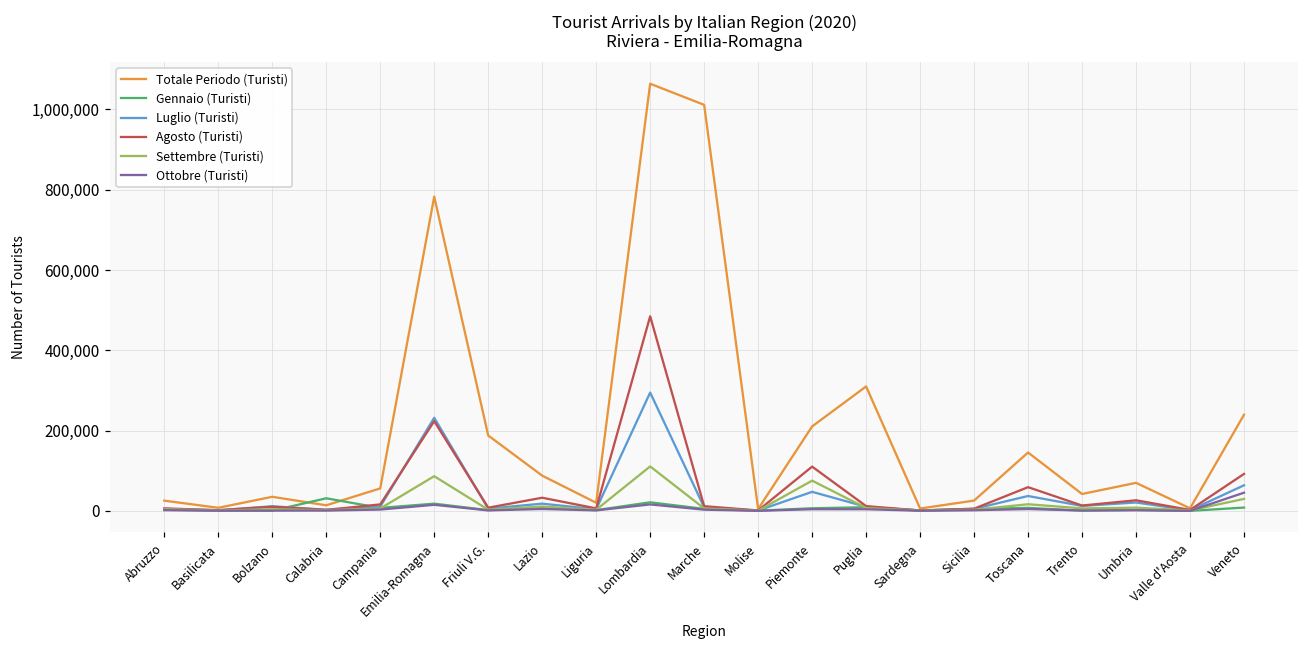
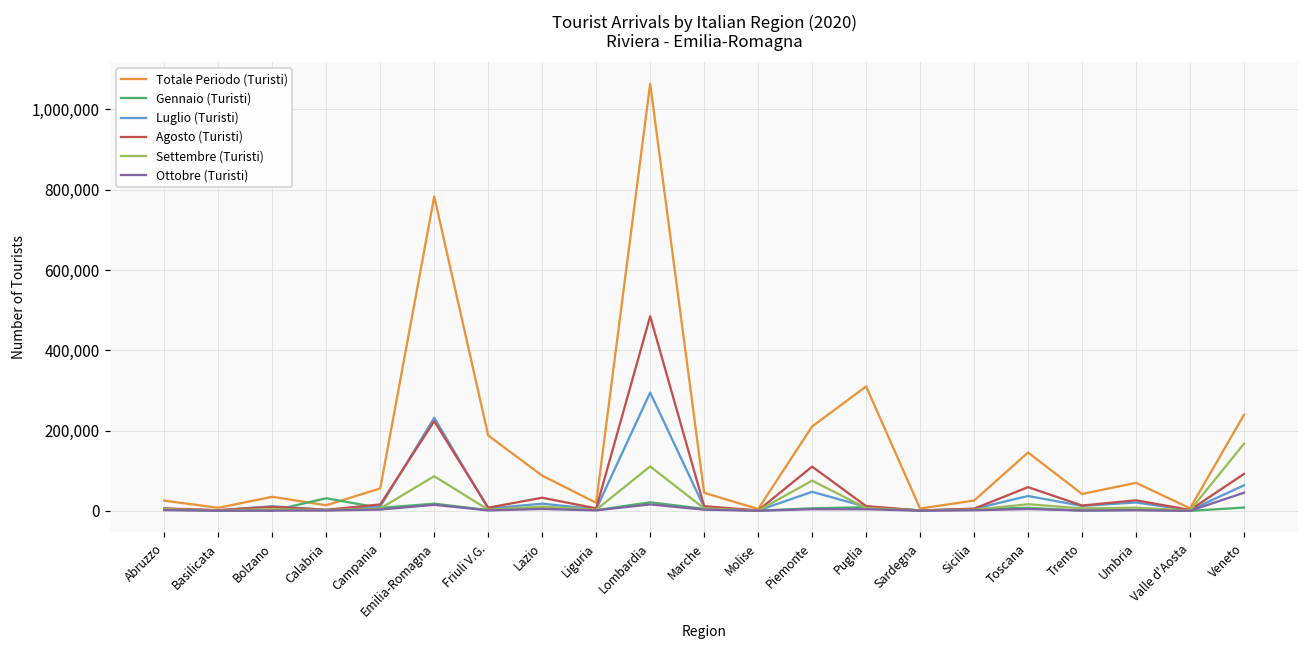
Totale Periodo (Turisti), Marche: 1,010,000 -> 50,000
Settembre (Turisti), Veneto: 30,000 -> 170,000
